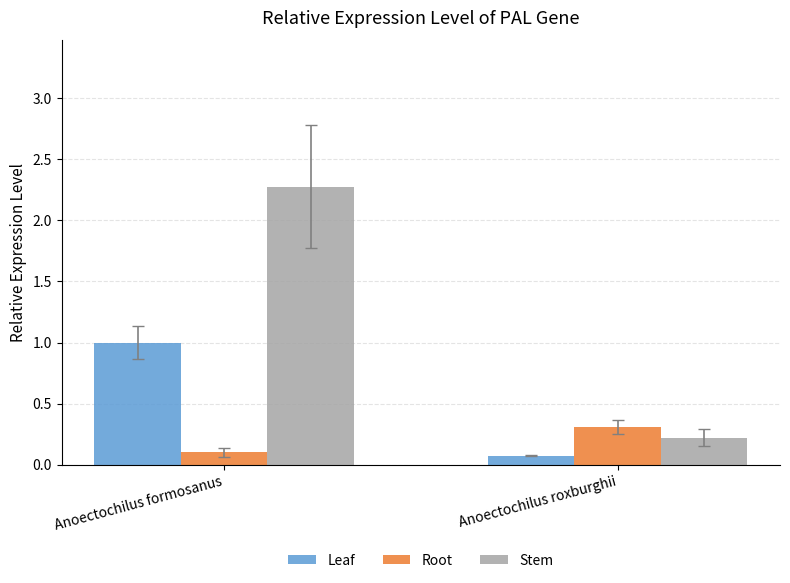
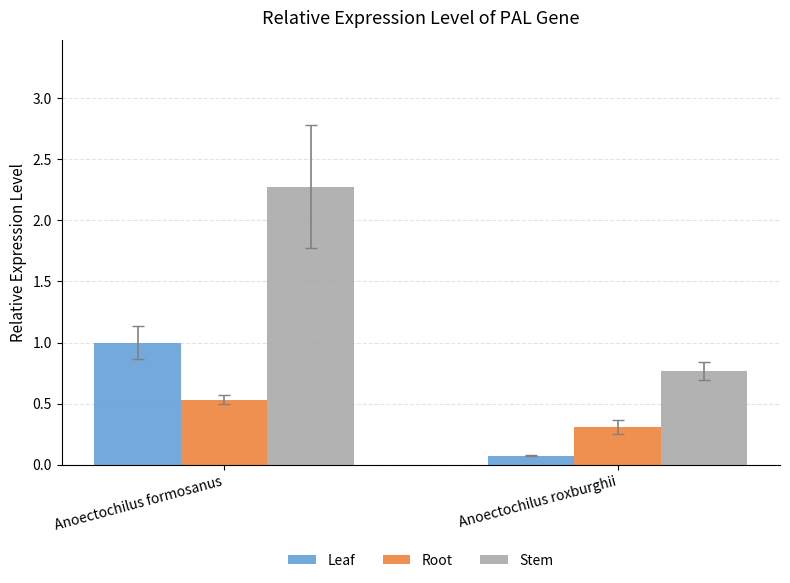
Root, Anoectochilus formosanus: 0.10 -> 0.53
Stem, Anoectochilus roxburghii: 0.22 -> 0.77
